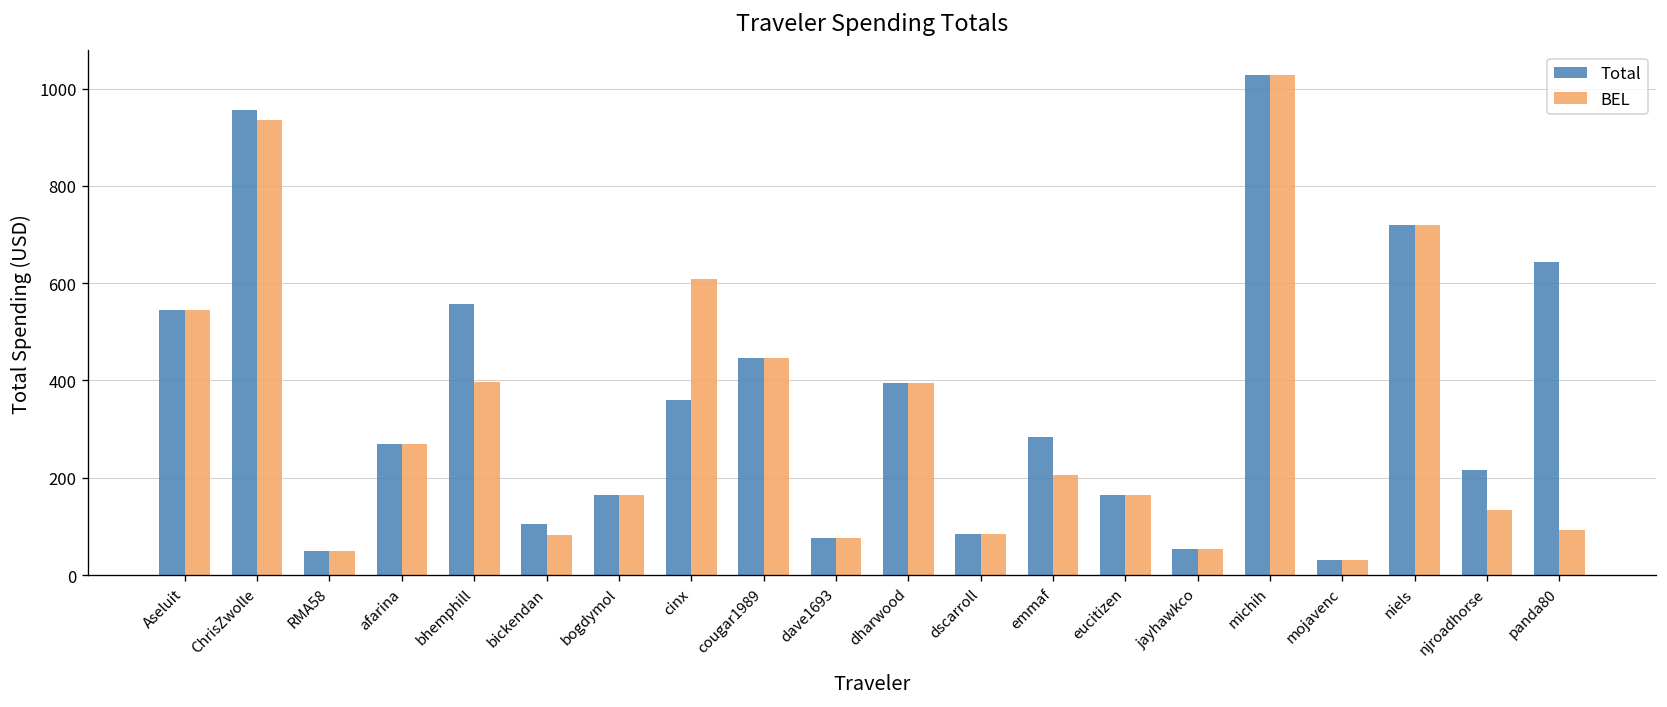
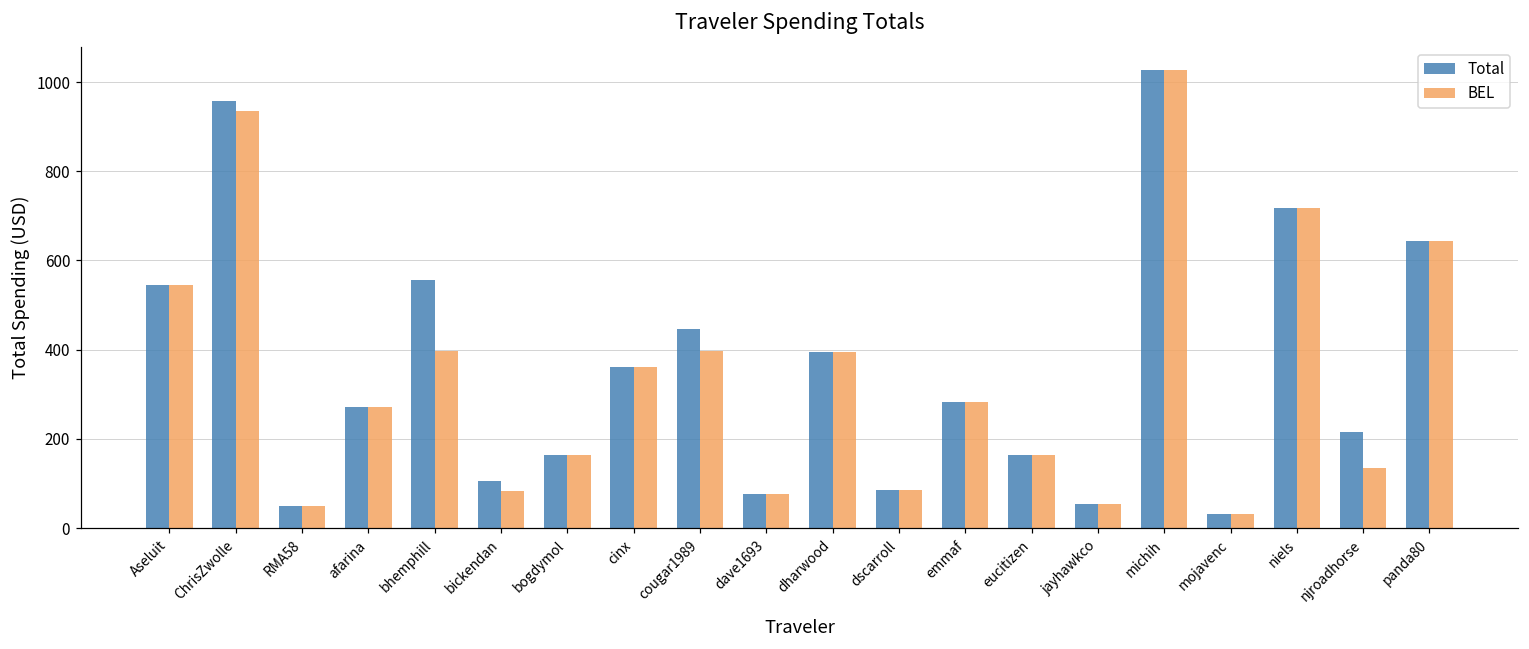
BEL, cinx: 610 -> 360
BEL, cougar1989: 450 -> 400
BEL, emmaf: 210 -> 280
BEL, panda80: 90 -> 640
